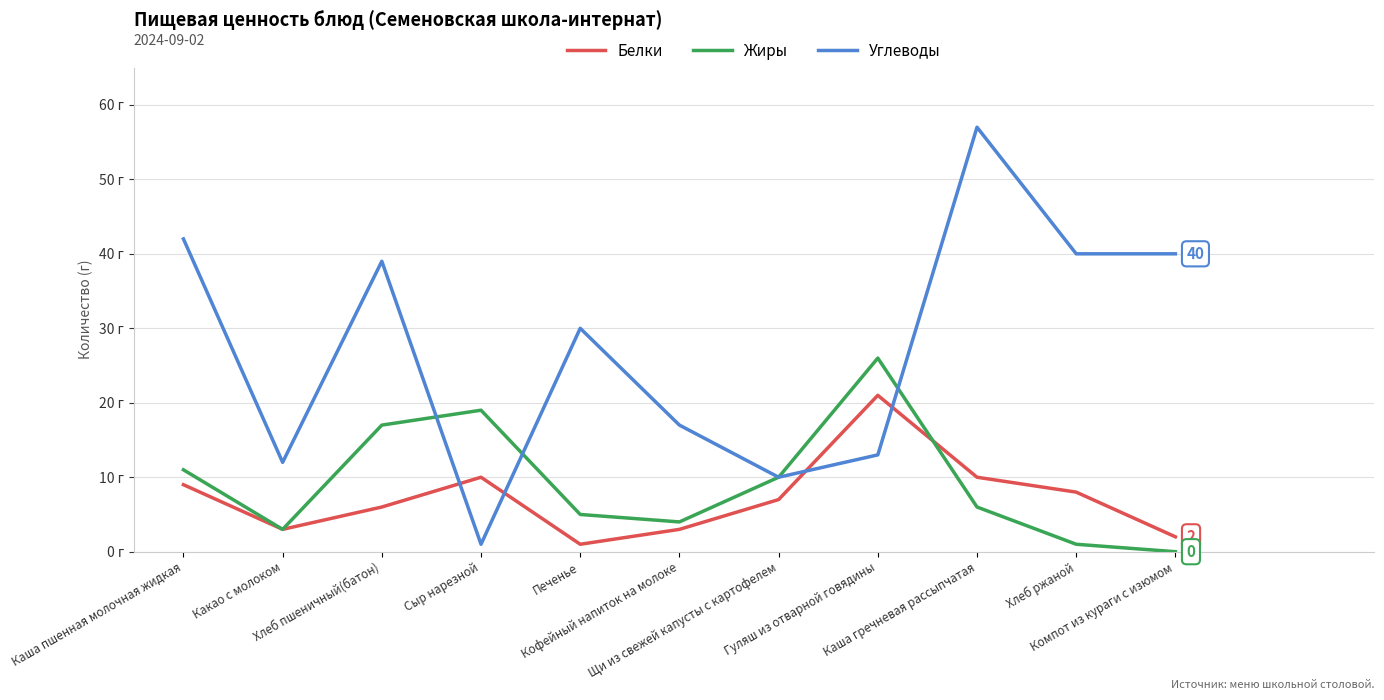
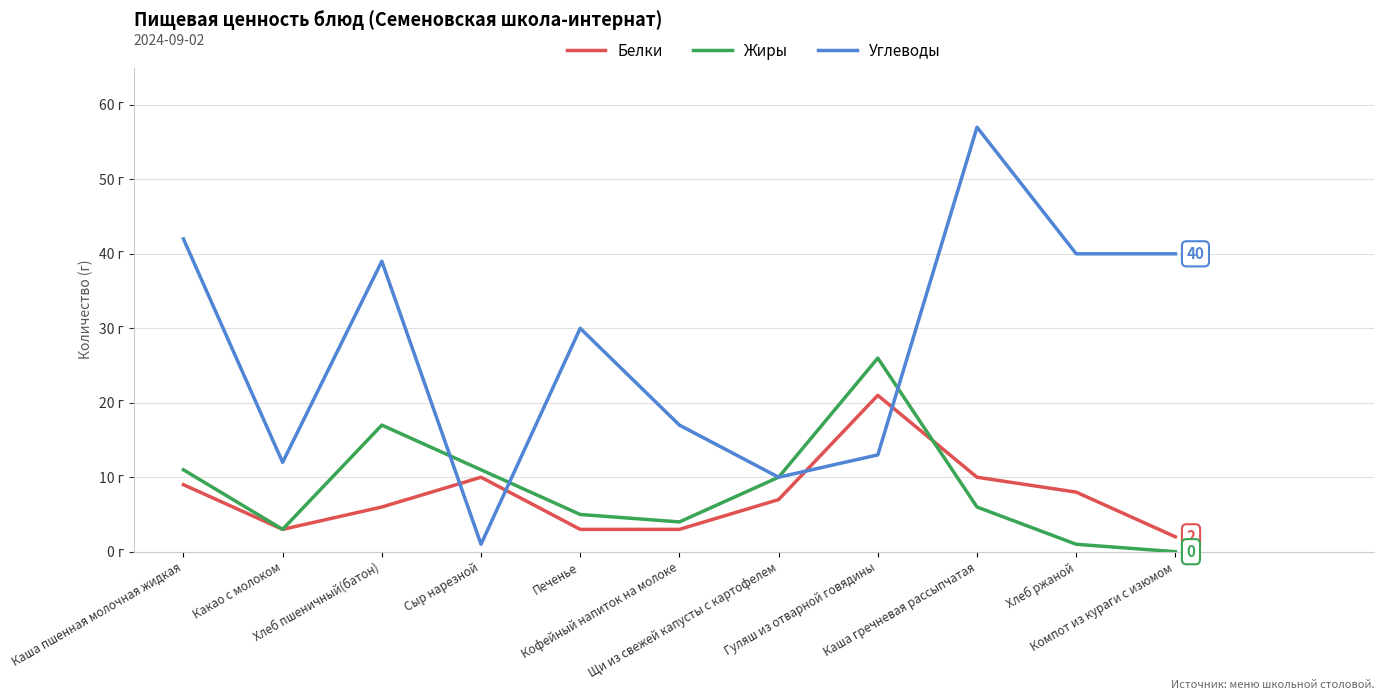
Жиры, Сыр нарезной: 19 г -> 11 г
Белки, Печенье: 1 г -> 3 г
